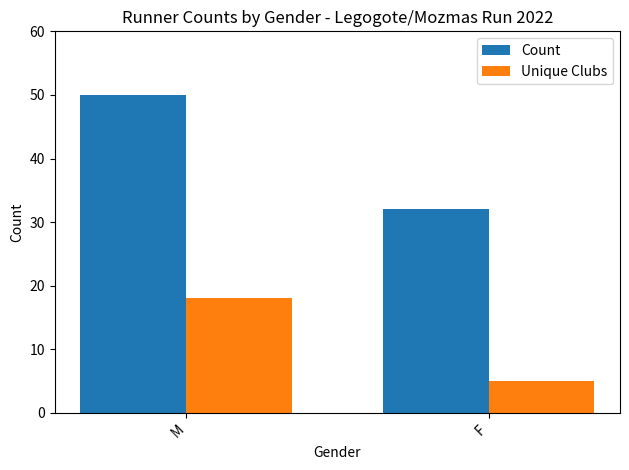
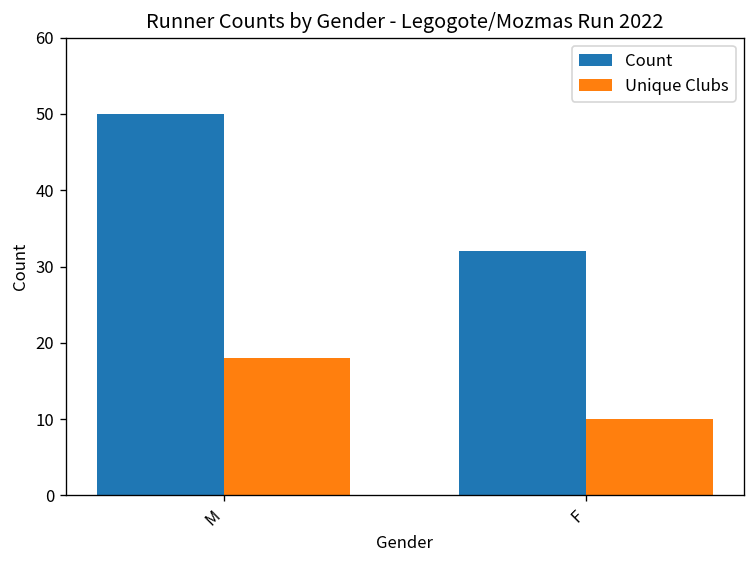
Unique Clubs, F: 5 -> 10
